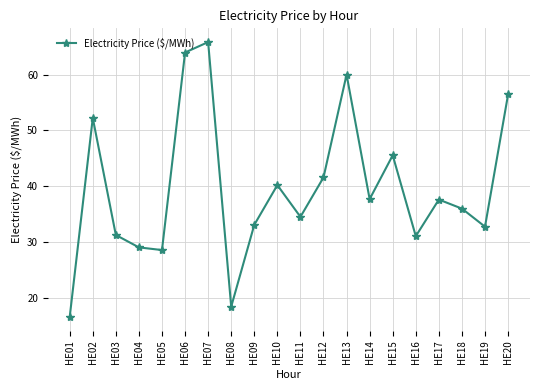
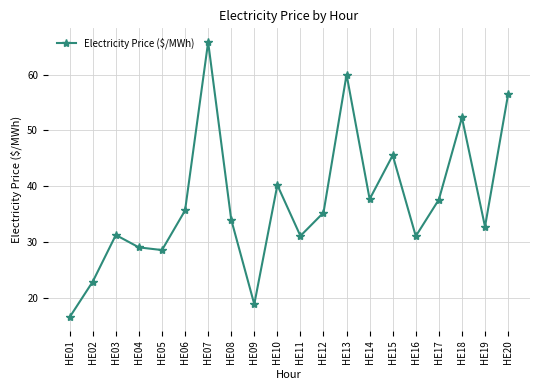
HE02: 52 -> 23
HE06: 64 -> 36
HE08: 18 -> 34
HE09: 33 -> 19
HE11: 35 -> 31
HE12: 42 -> 35
HE18: 36 -> 52
